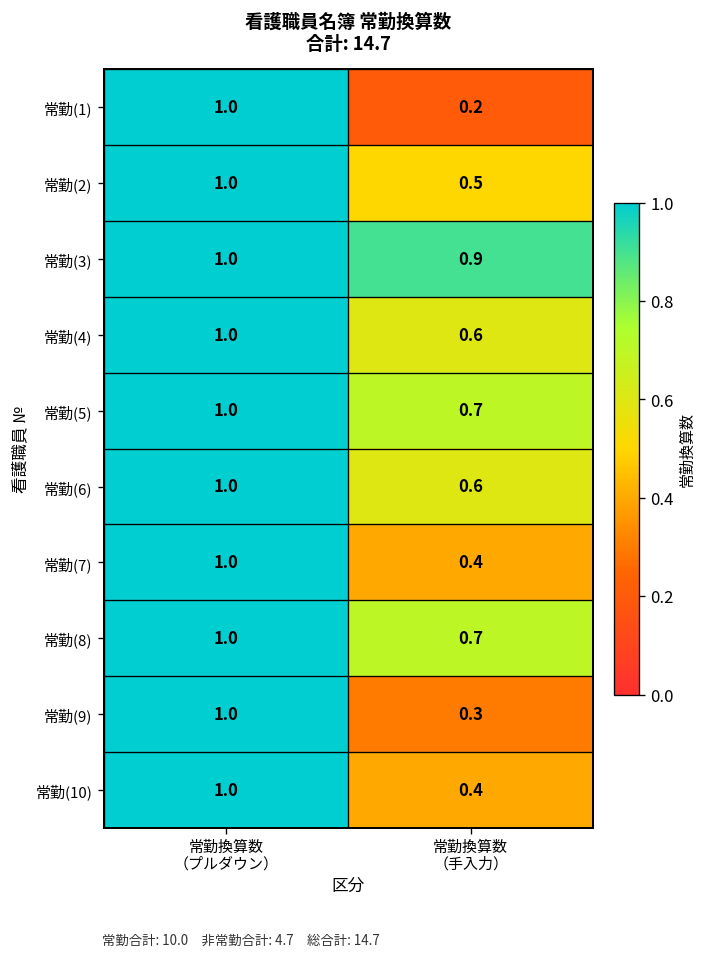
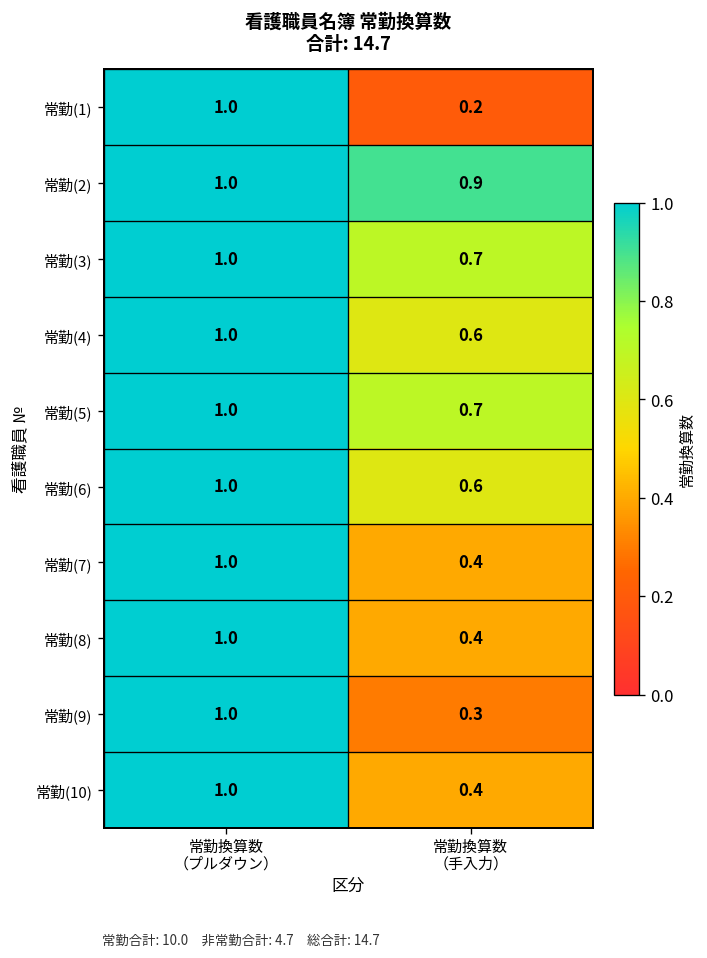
常勤(2), 常勤換算数 （手入力）: 0.5 -> 0.9
常勤(3), 常勤換算数 （手入力）: 0.9 -> 0.7
常勤(8), 常勤換算数 （手入力）: 0.7 -> 0.4
